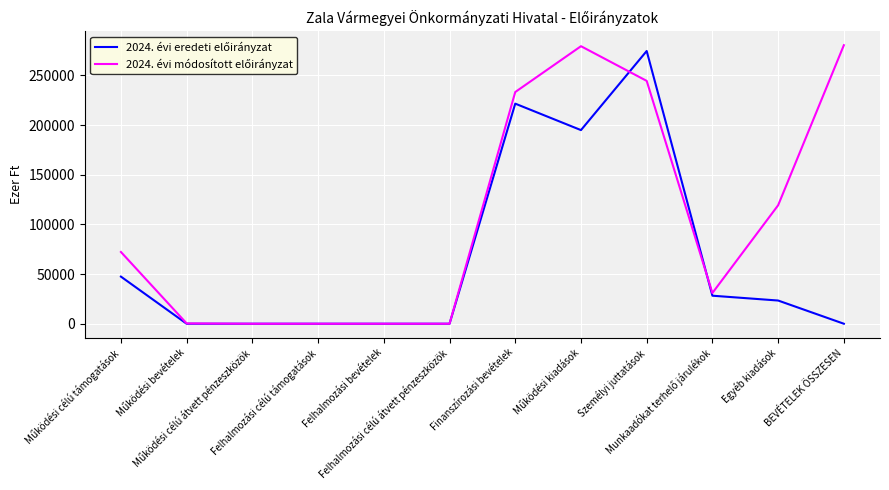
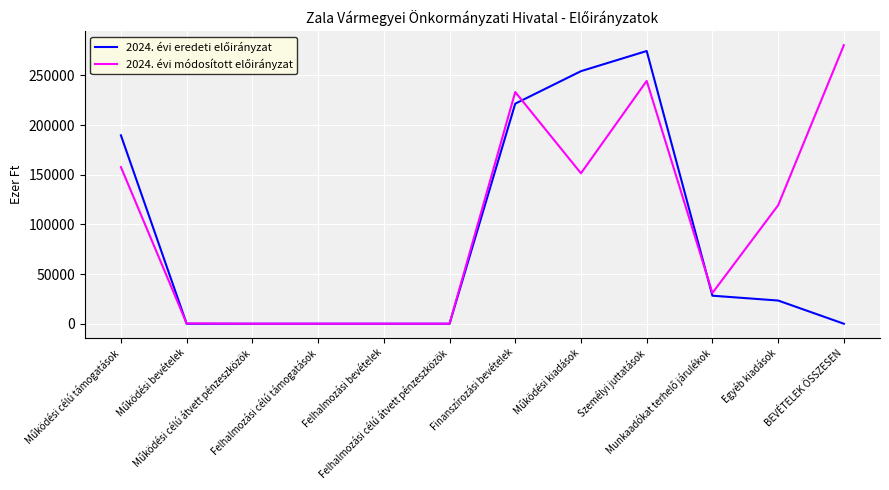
2024. évi eredeti előirányzat, Működési célú támogatások: 50000 -> 190000
2024. évi módosított előirányzat, Működési célú támogatások: 70000 -> 160000
2024. évi eredeti előirányzat, Működési kiadások: 190000 -> 250000
2024. évi módosított előirányzat, Működési kiadások: 280000 -> 150000
